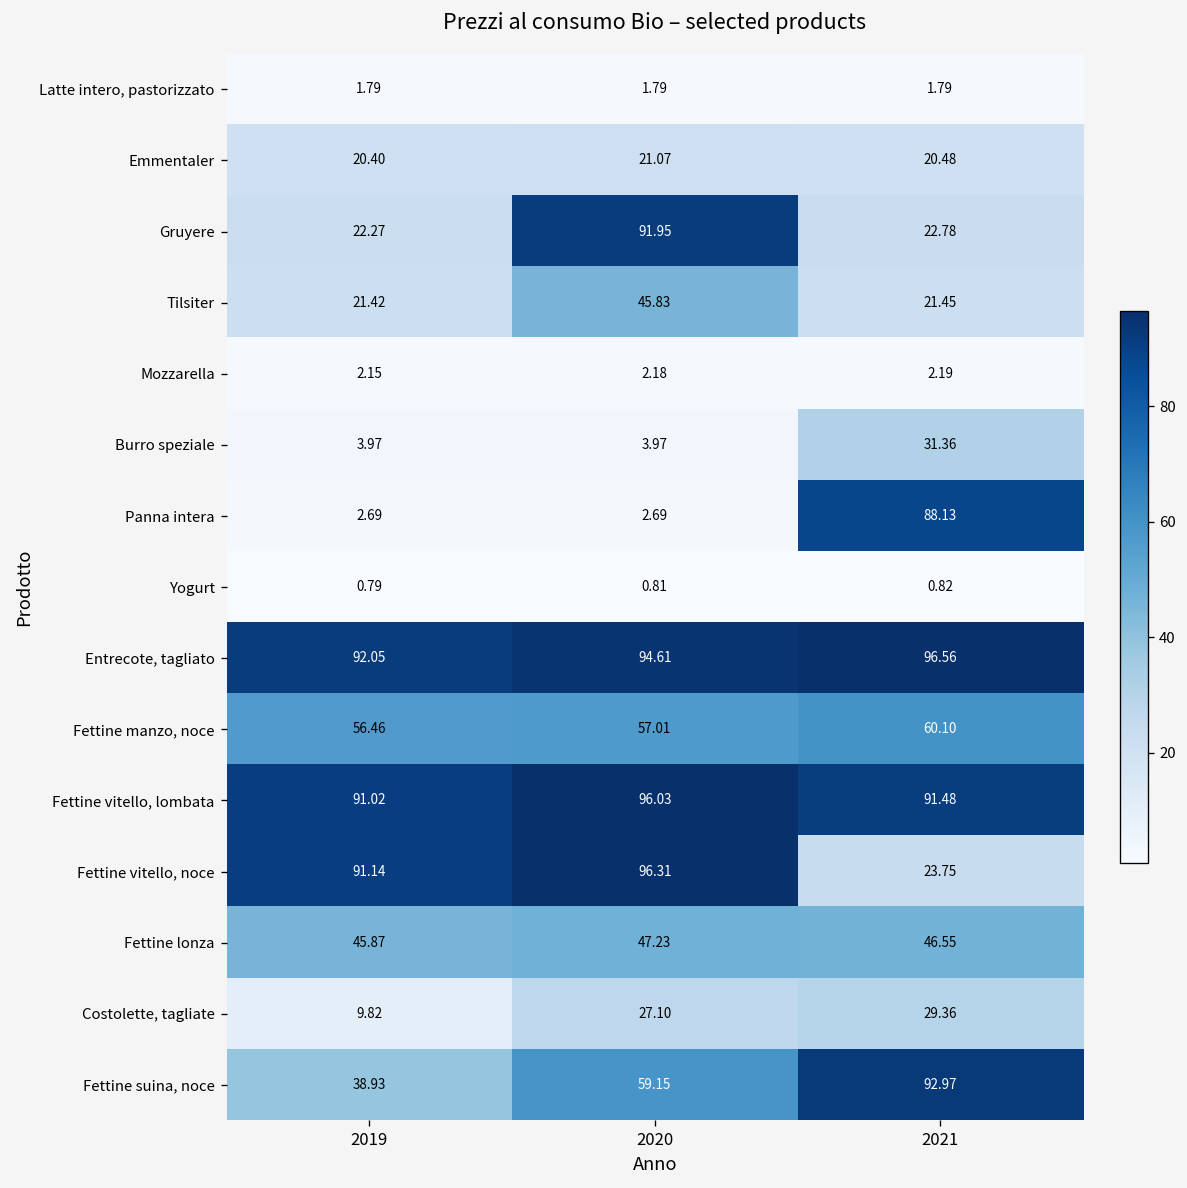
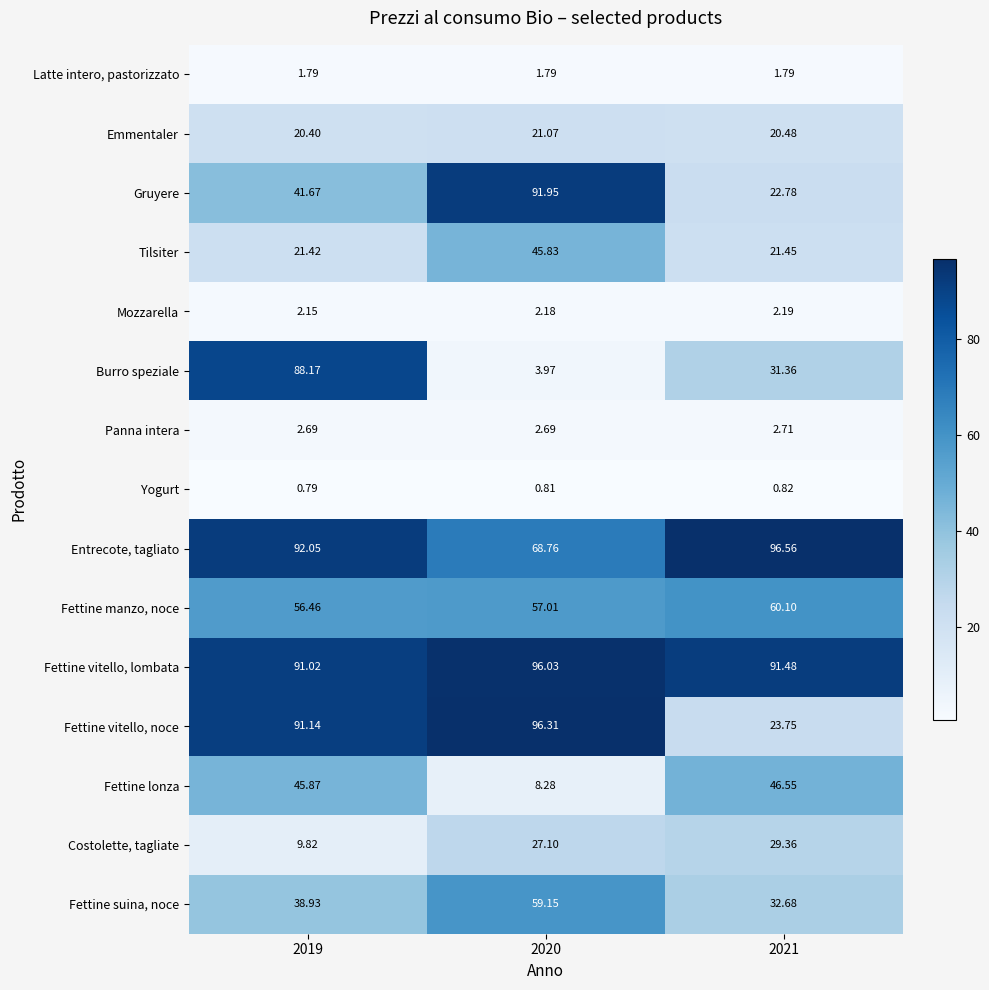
Gruyere, 2019: 22.27 -> 41.67
Burro speziale, 2019: 3.97 -> 88.17
Panna intera, 2021: 88.13 -> 2.71
Entrecote, tagliato, 2020: 94.61 -> 68.76
Fettine lonza, 2020: 47.23 -> 8.28
Fettine suina, noce, 2021: 92.97 -> 32.68
